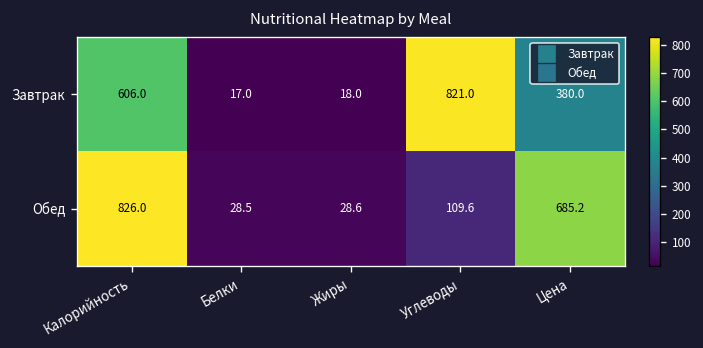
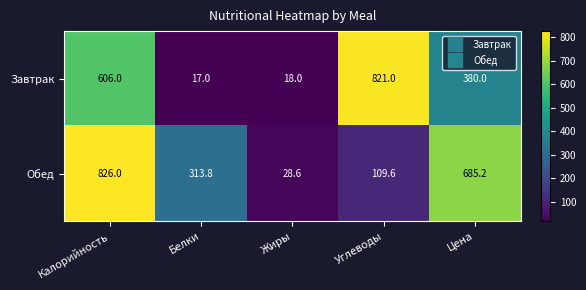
Обед, Белки: 28.5 -> 313.8
